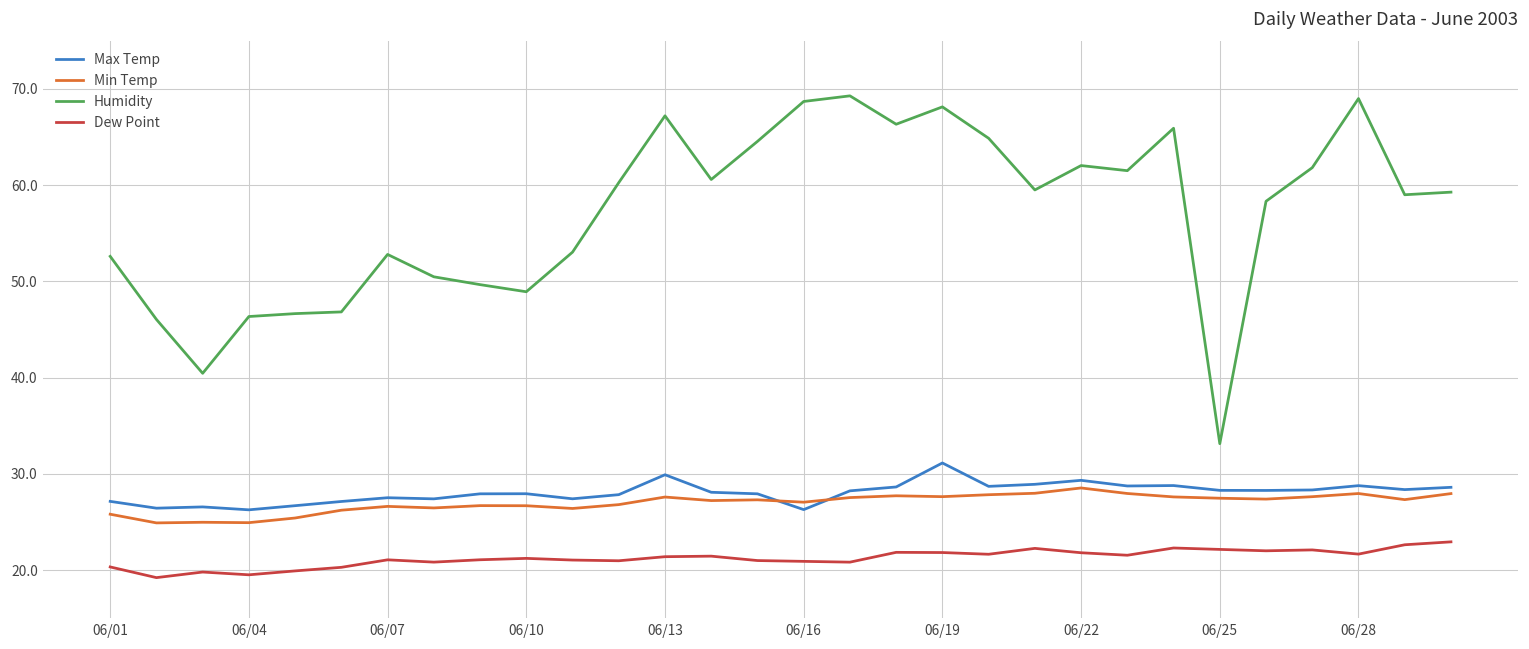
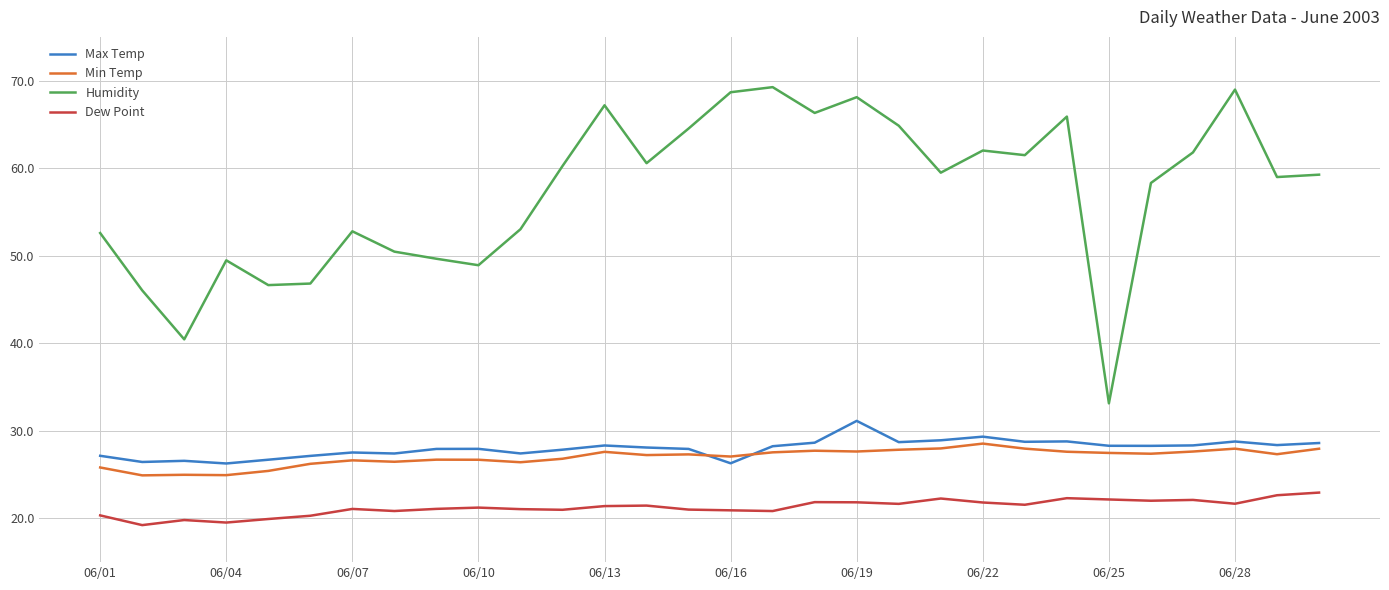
Humidity, 06/04: 46 -> 49
Max Temp, 06/13: 30 -> 28
